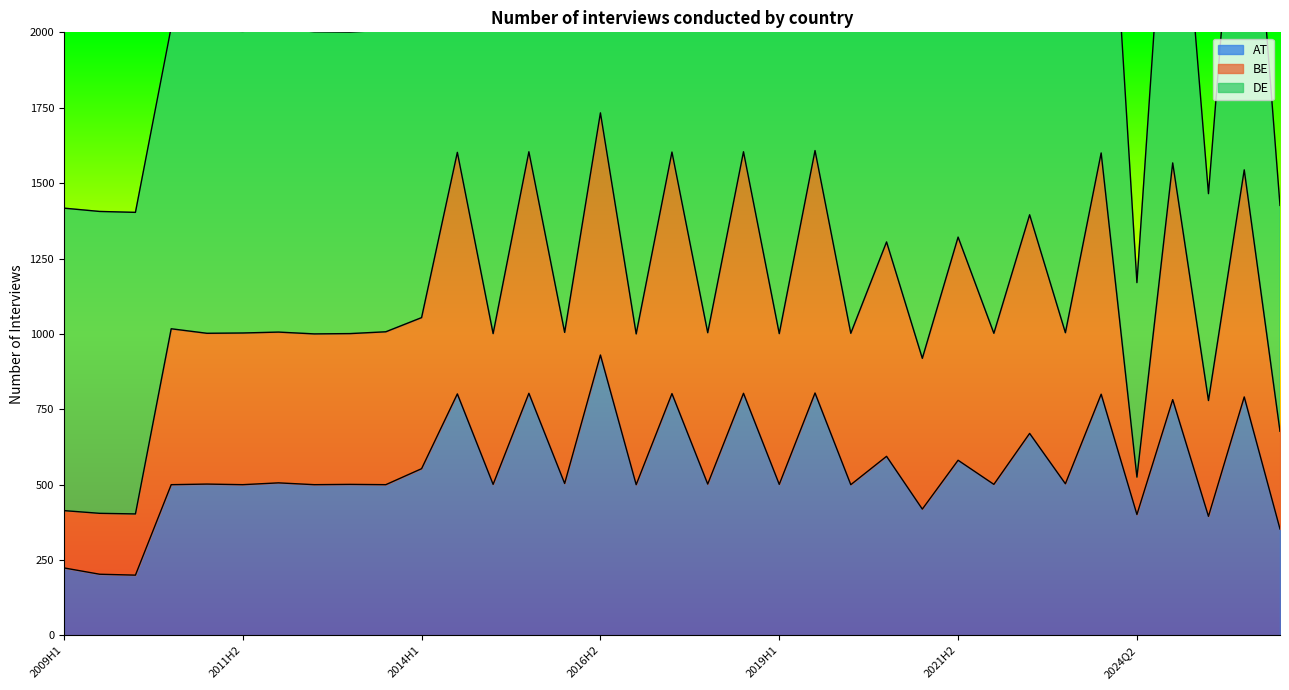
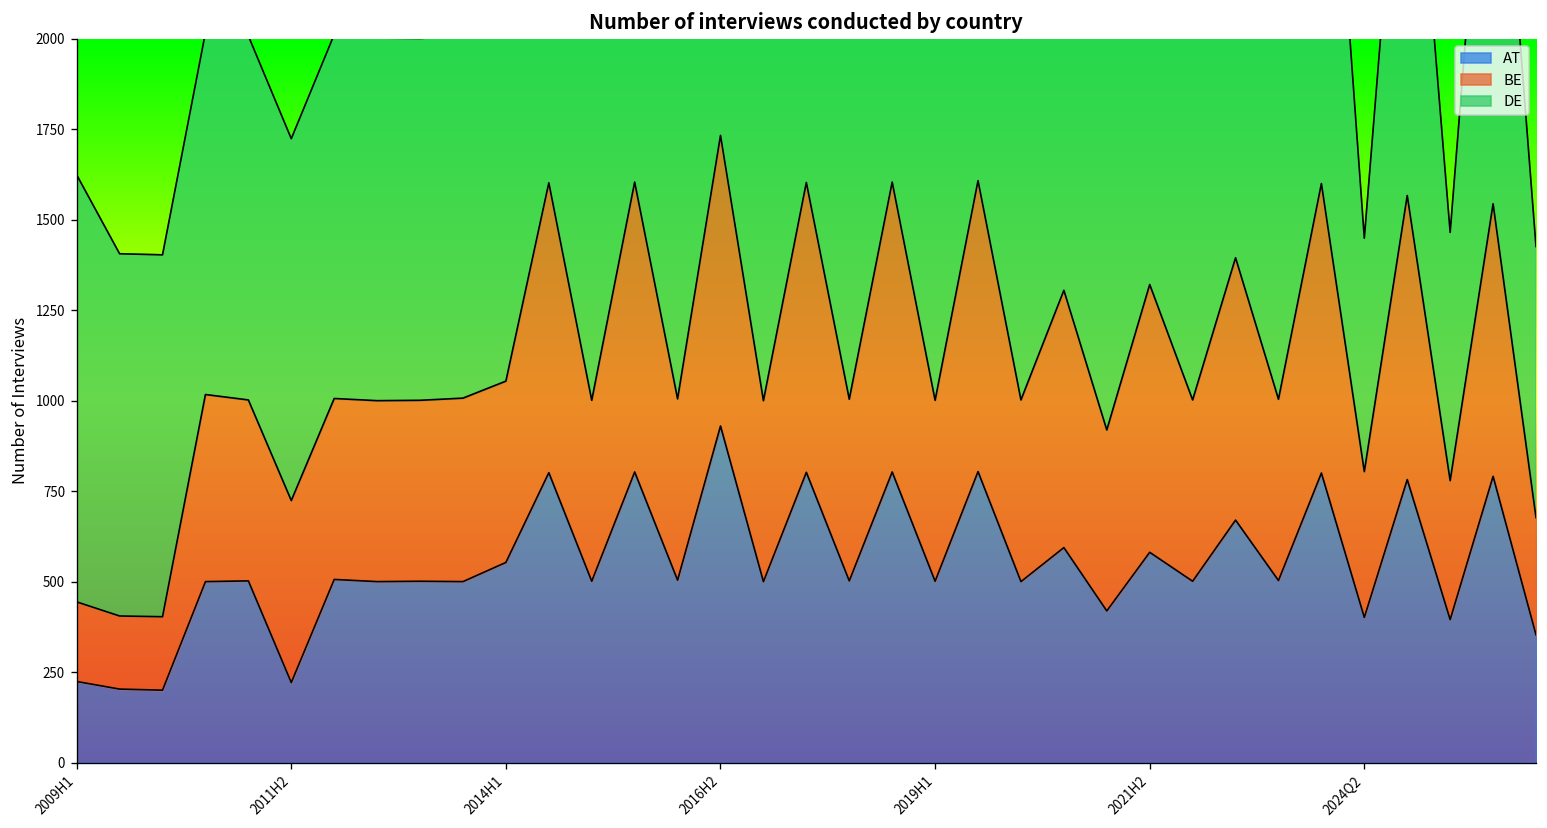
BE, 2009H1: 190 -> 220
DE, 2009H1: 1000 -> 1180
AT, 2011H2: 500 -> 220
BE, 2024Q2: 120 -> 400
